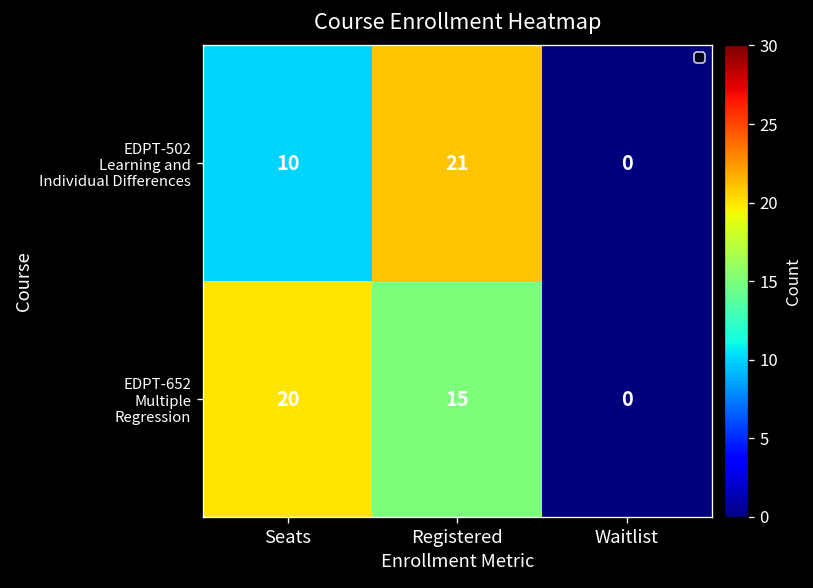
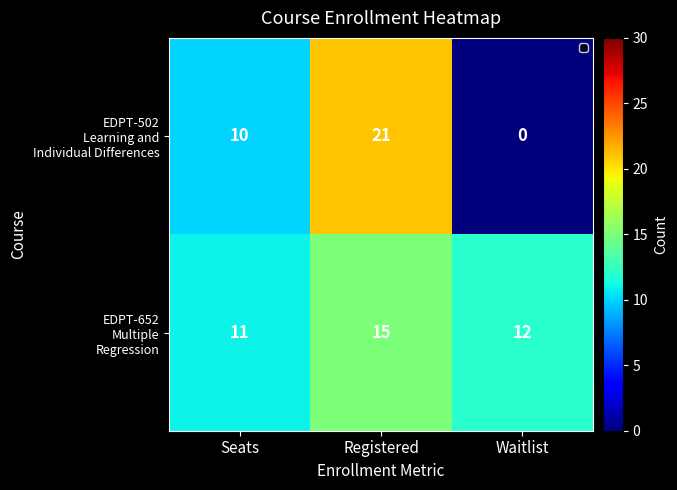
EDPT-652 Multiple Regression, Seats: 20 -> 11
EDPT-652 Multiple Regression, Waitlist: 0 -> 12
